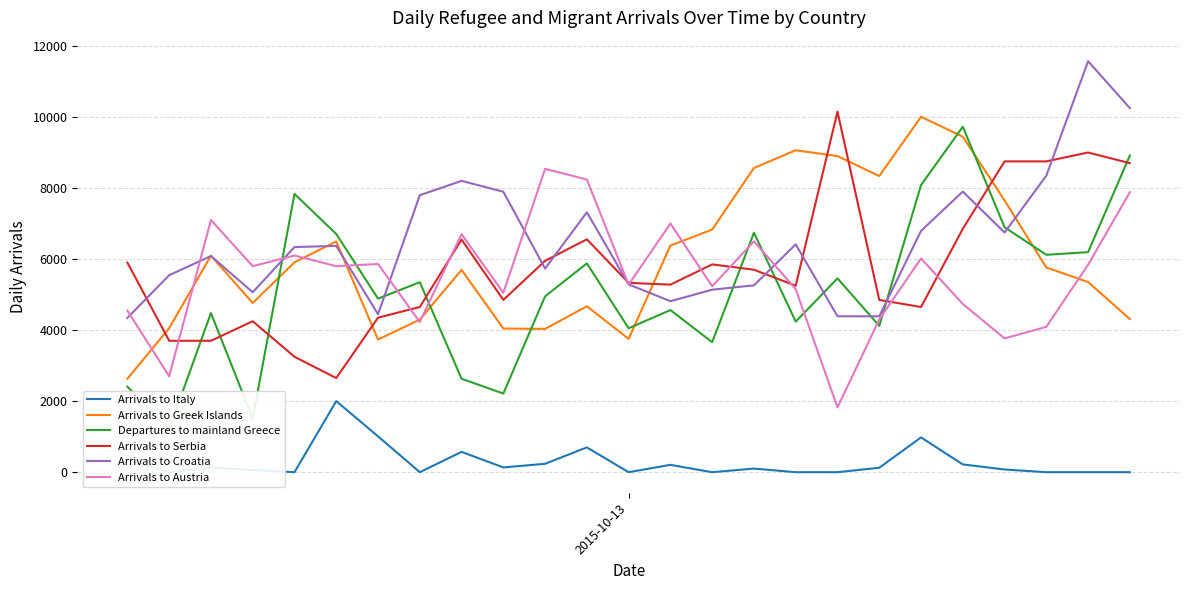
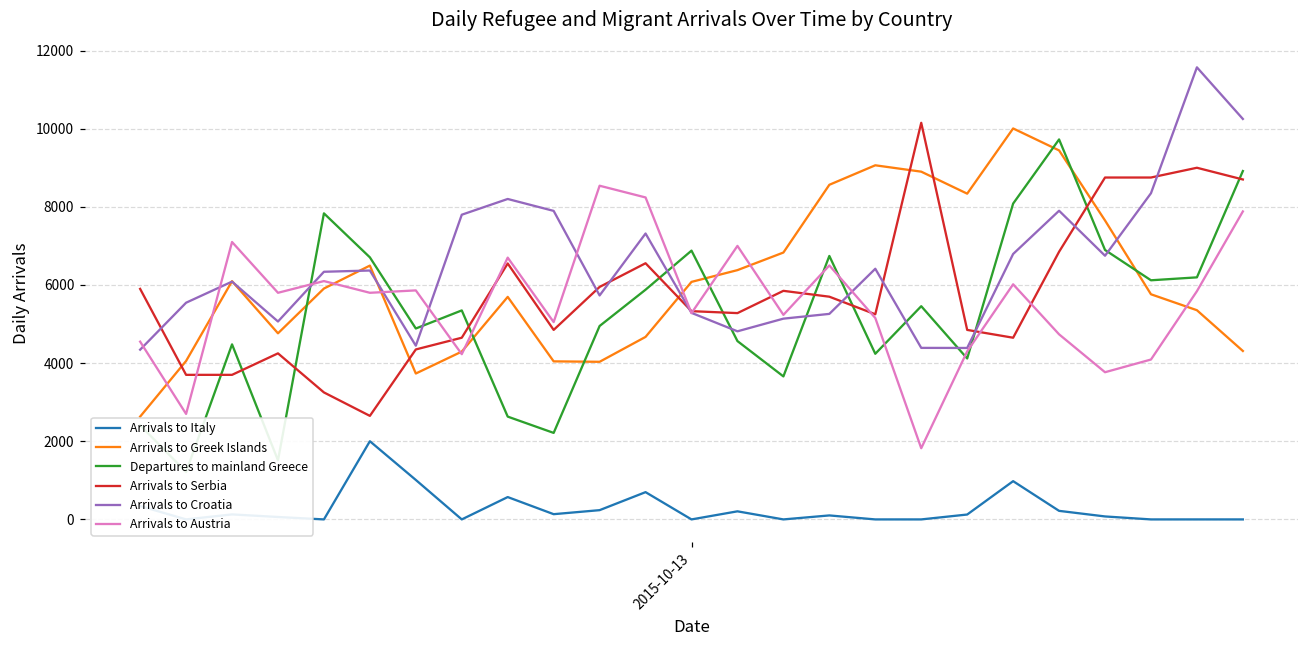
Arrivals to Greek Islands, 2015-10-13: 3800 -> 6100
Departures to mainland Greece, 2015-10-13: 4100 -> 6900
